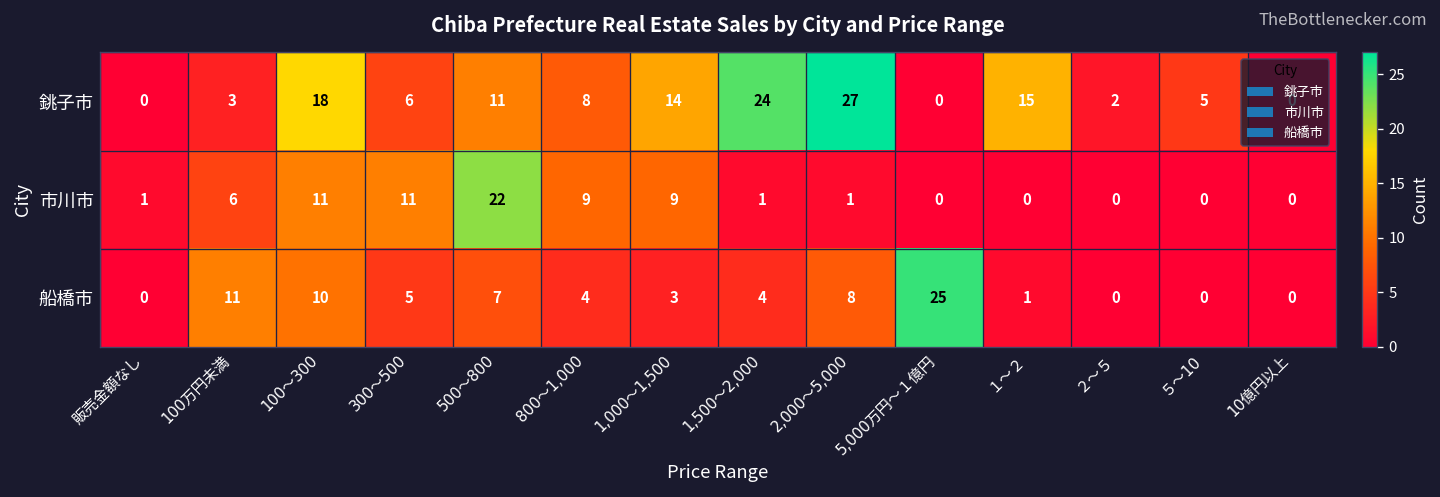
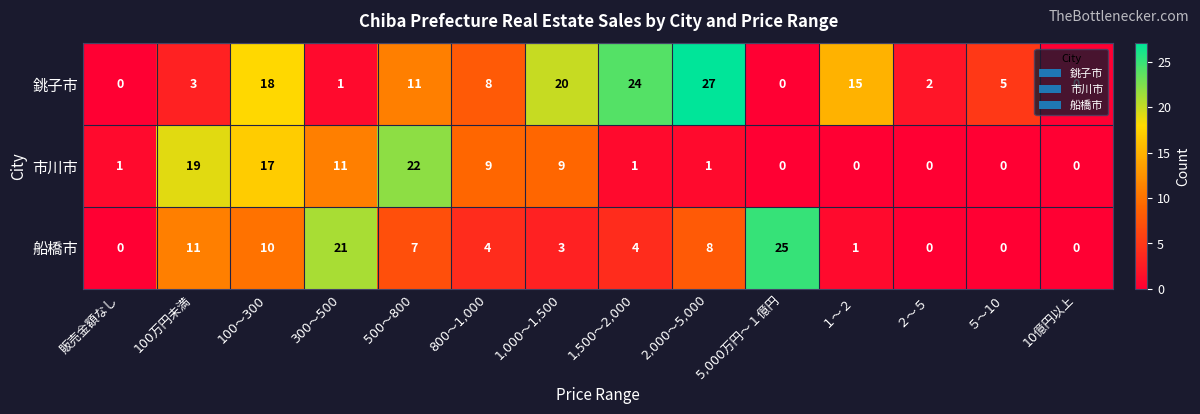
銚子市, 300～500: 6 -> 1
銚子市, 1,000～1,500: 14 -> 20
市川市, 100万円未満: 6 -> 19
市川市, 100～300: 11 -> 17
船橋市, 300～500: 5 -> 21
